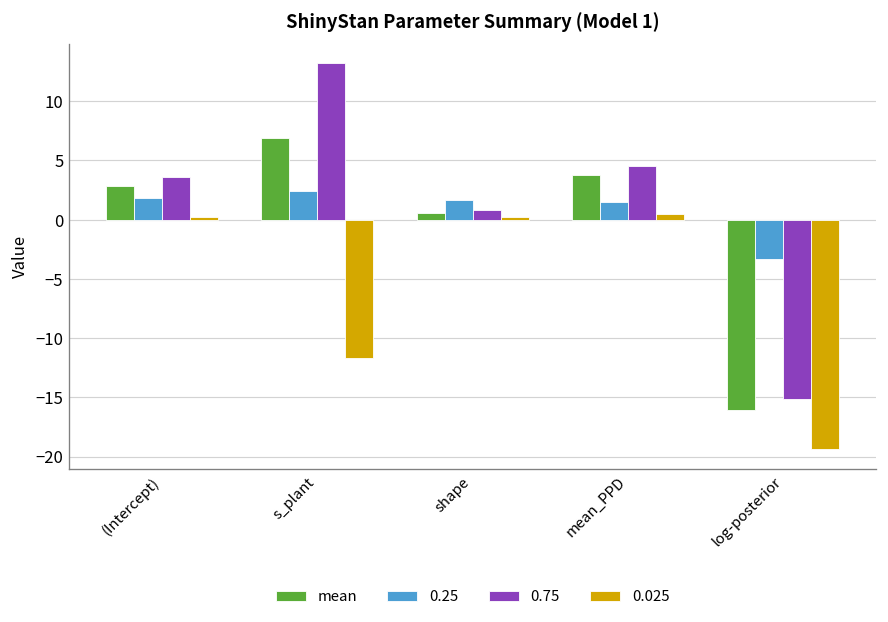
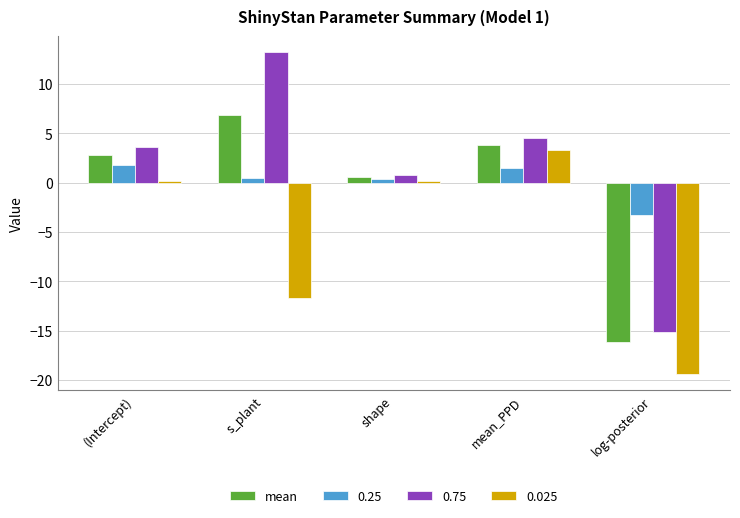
0.25, s_plant: 2 -> 1
0.25, shape: 2 -> 0
0.025, mean_PPD: 1 -> 3
